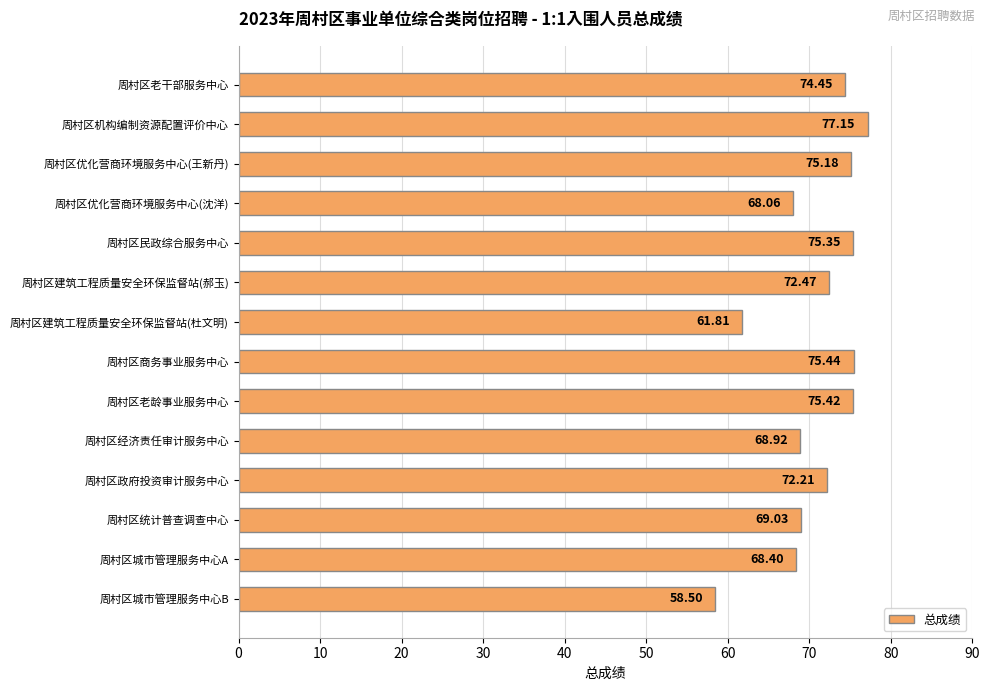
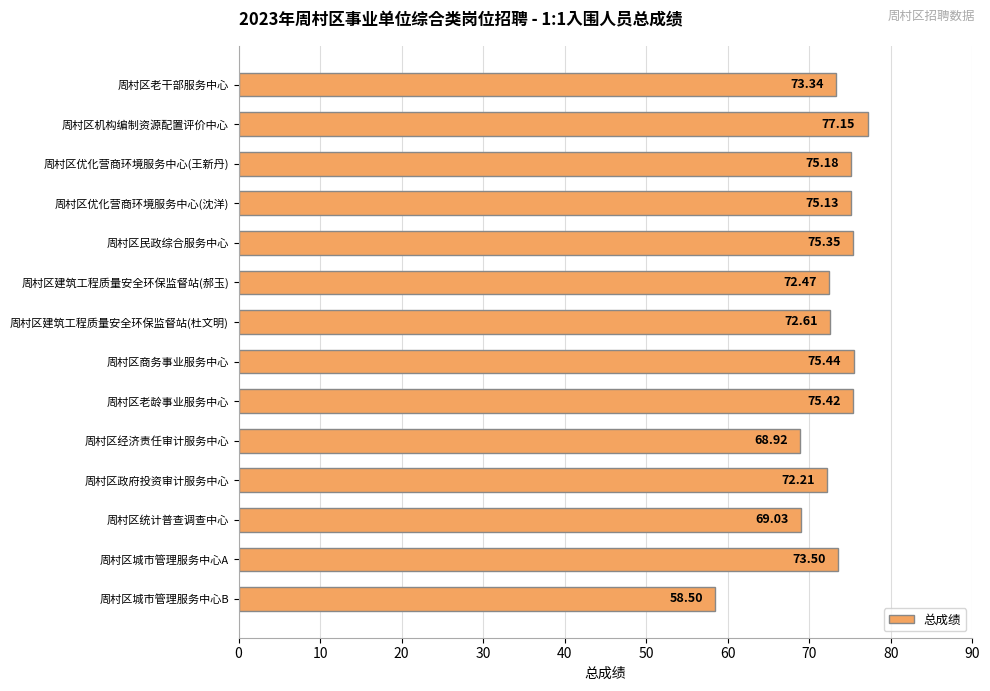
周村区老干部服务中心: 74.45 -> 73.34
周村区优化营商环境服务中心(沈洋): 68.06 -> 75.13
周村区建筑工程质量安全环保监督站(杜文明): 61.81 -> 72.61
周村区城市管理服务中心A: 68.40 -> 73.50
